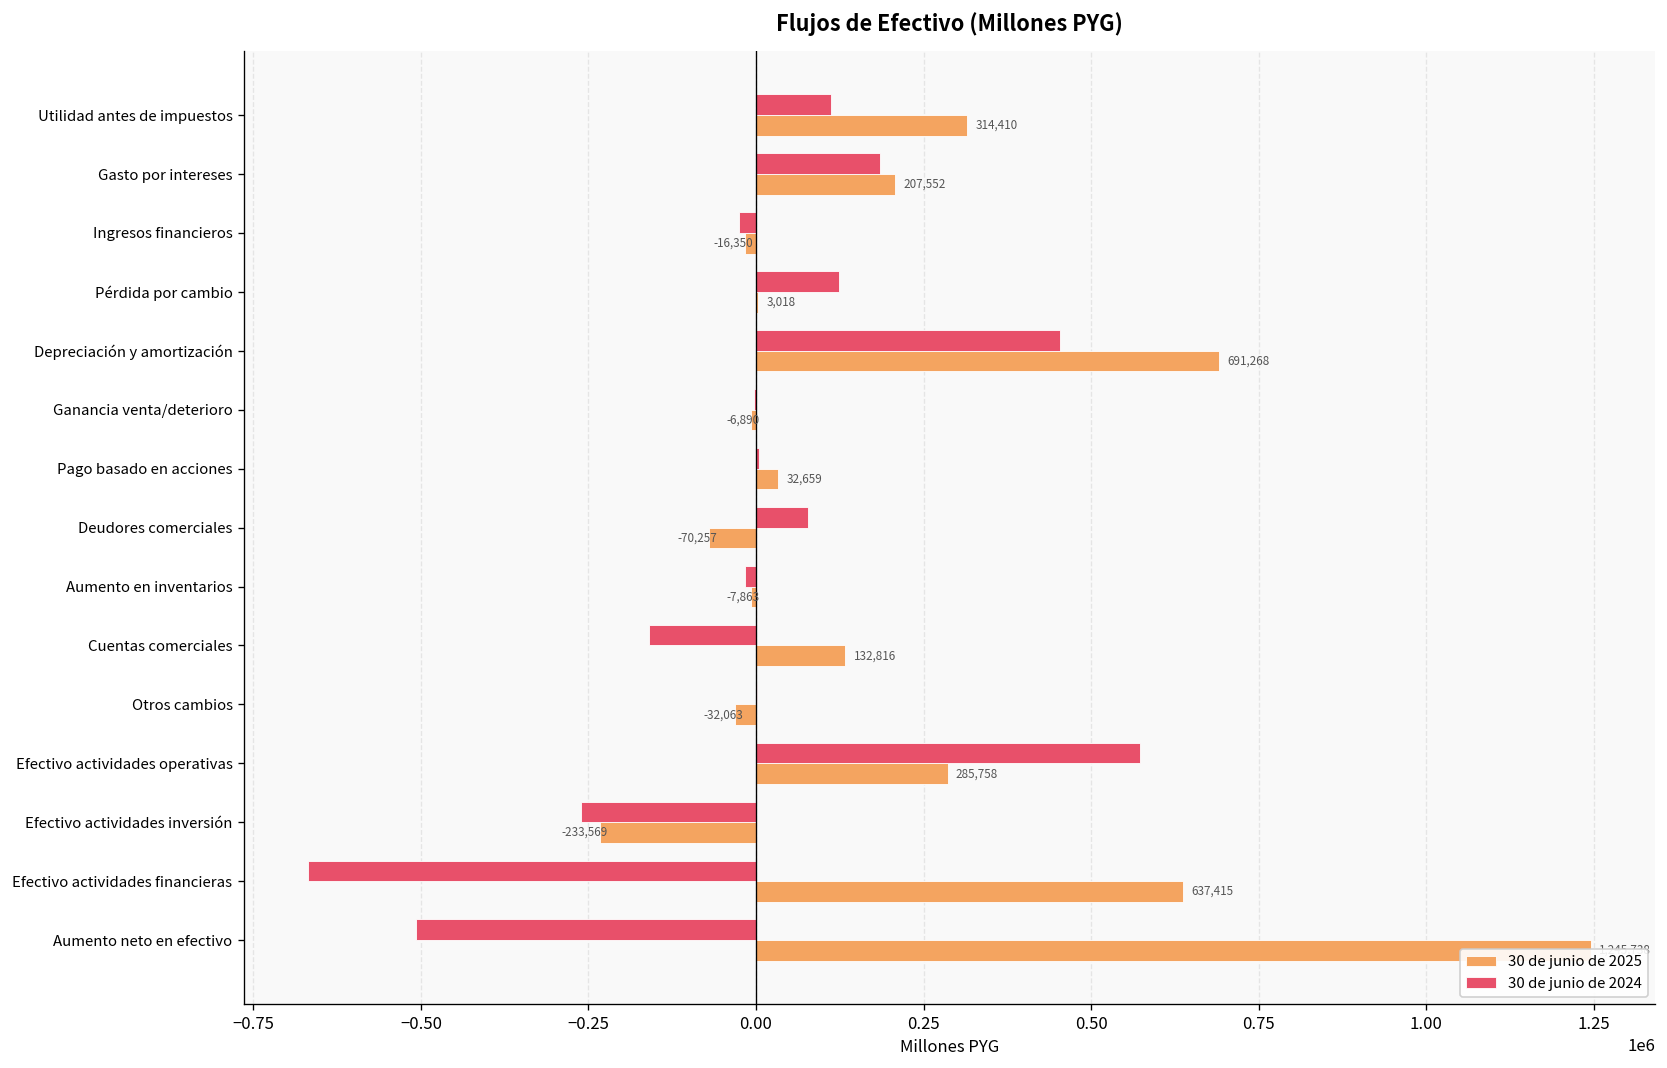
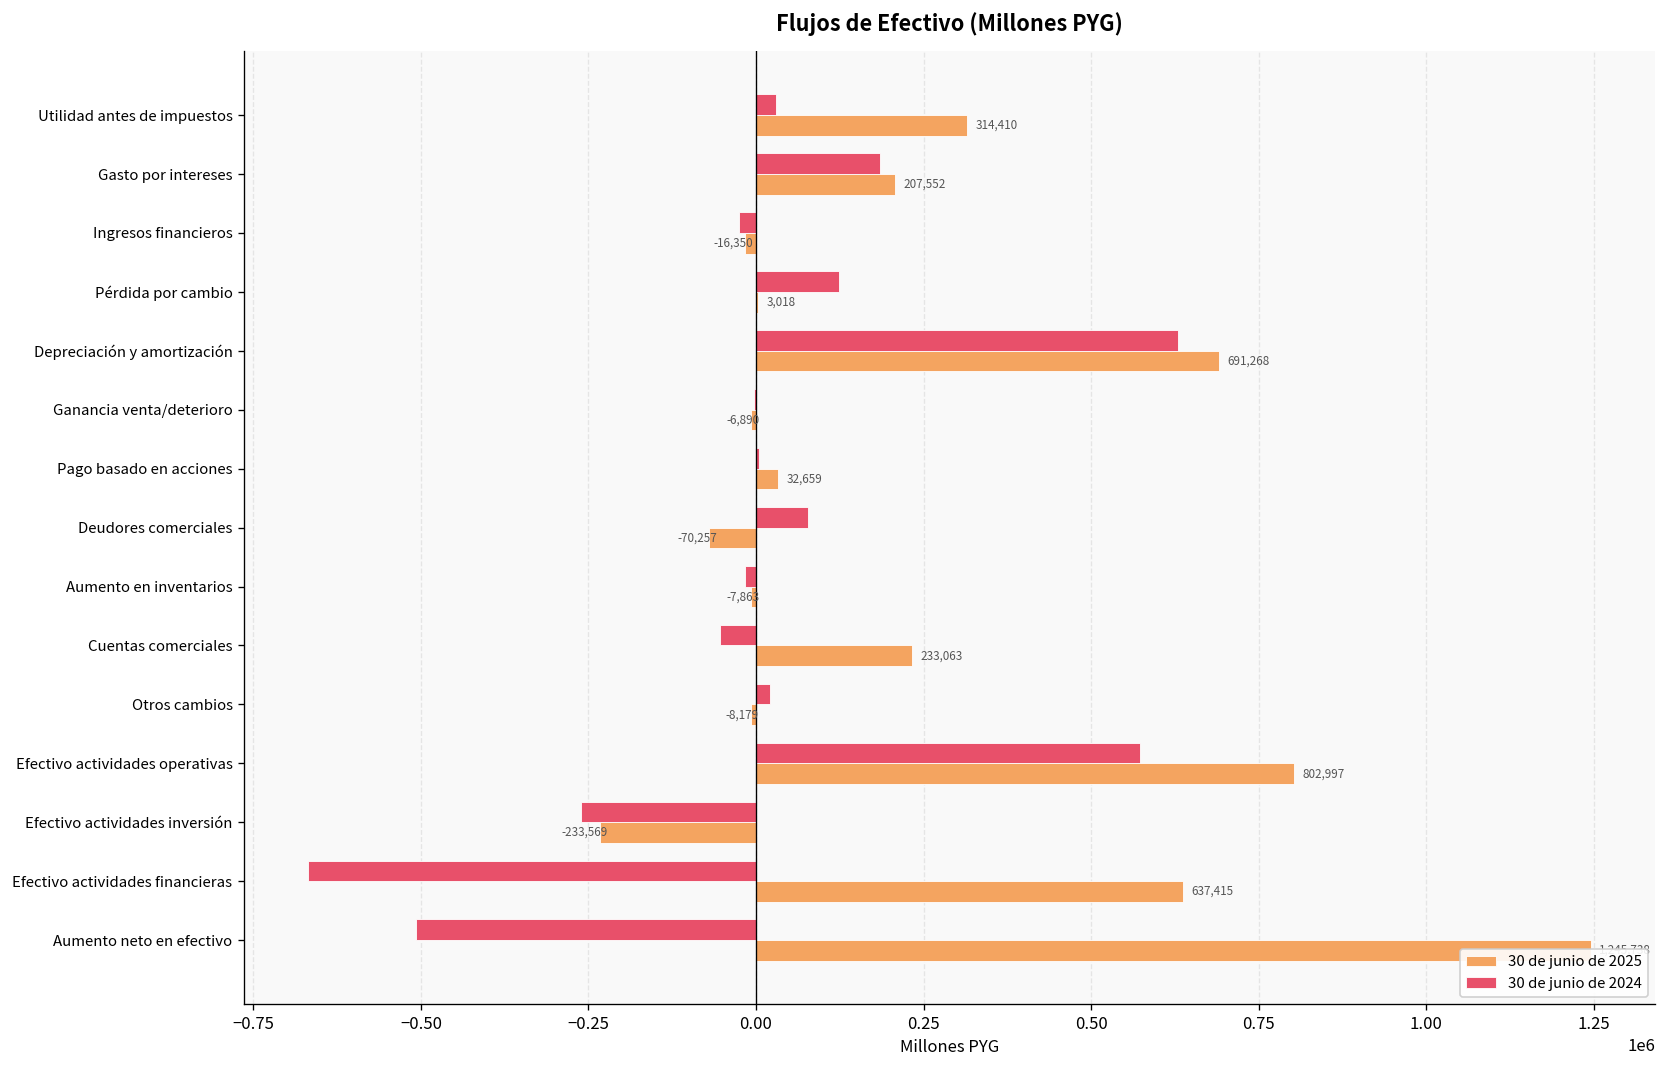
30 de junio de 2024, Utilidad antes de impuestos: 110000 -> 30000
30 de junio de 2024, Depreciación y amortización: 450000 -> 630000
30 de junio de 2024, Cuentas comerciales: -160000 -> -50000
30 de junio de 2025, Cuentas comerciales: 132,816 -> 233,063
30 de junio de 2024, Otros cambios: 0 -> 20000
30 de junio de 2025, Otros cambios: -32,063 -> -8,179
30 de junio de 2025, Efectivo actividades operativas: 285,758 -> 802,997
